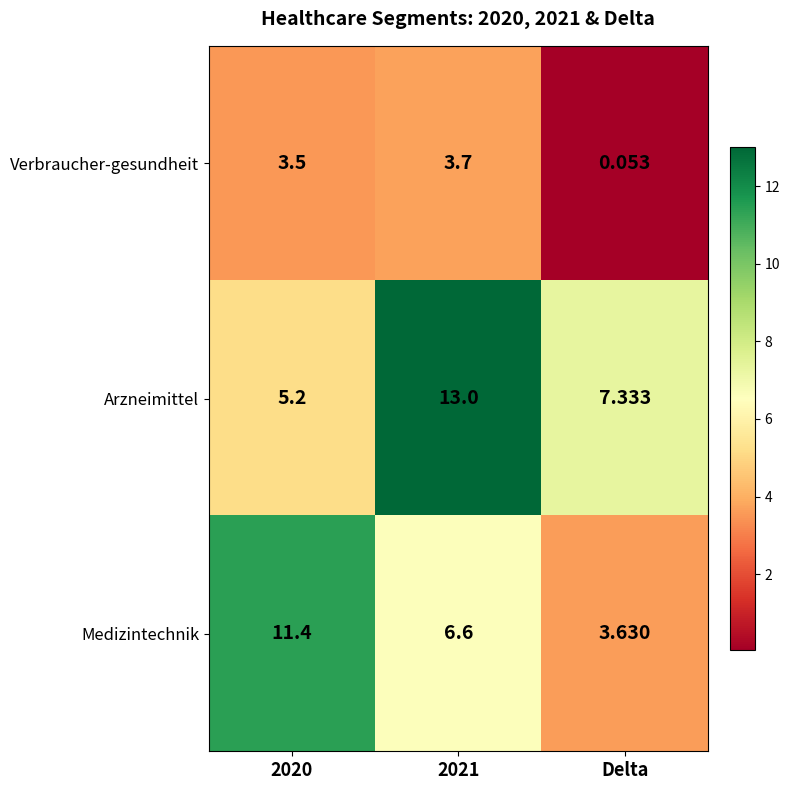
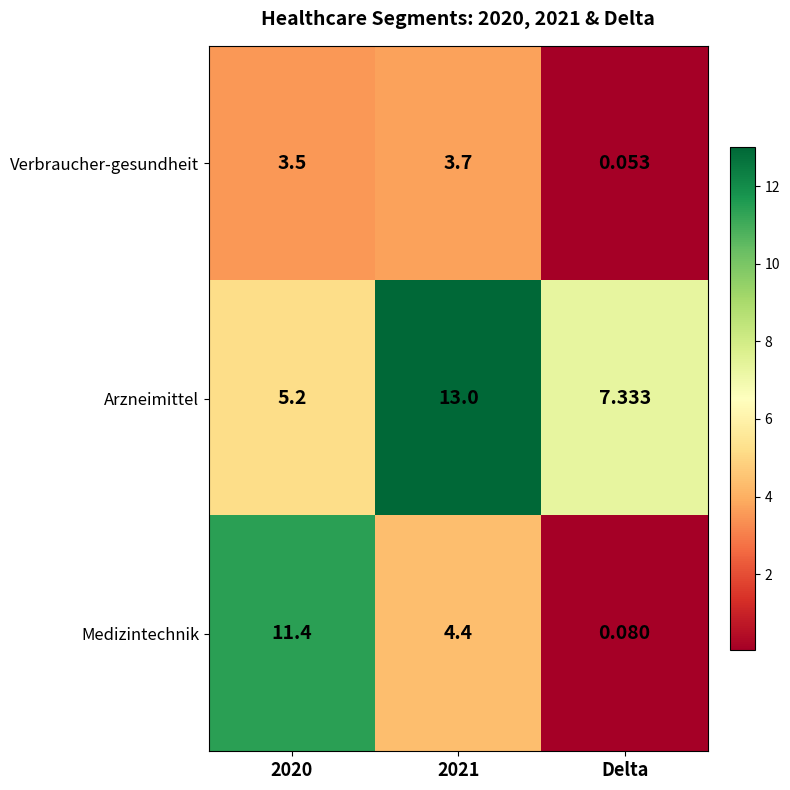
Medizintechnik, 2021: 6.6 -> 4.4
Medizintechnik, Delta: 3.630 -> 0.080
